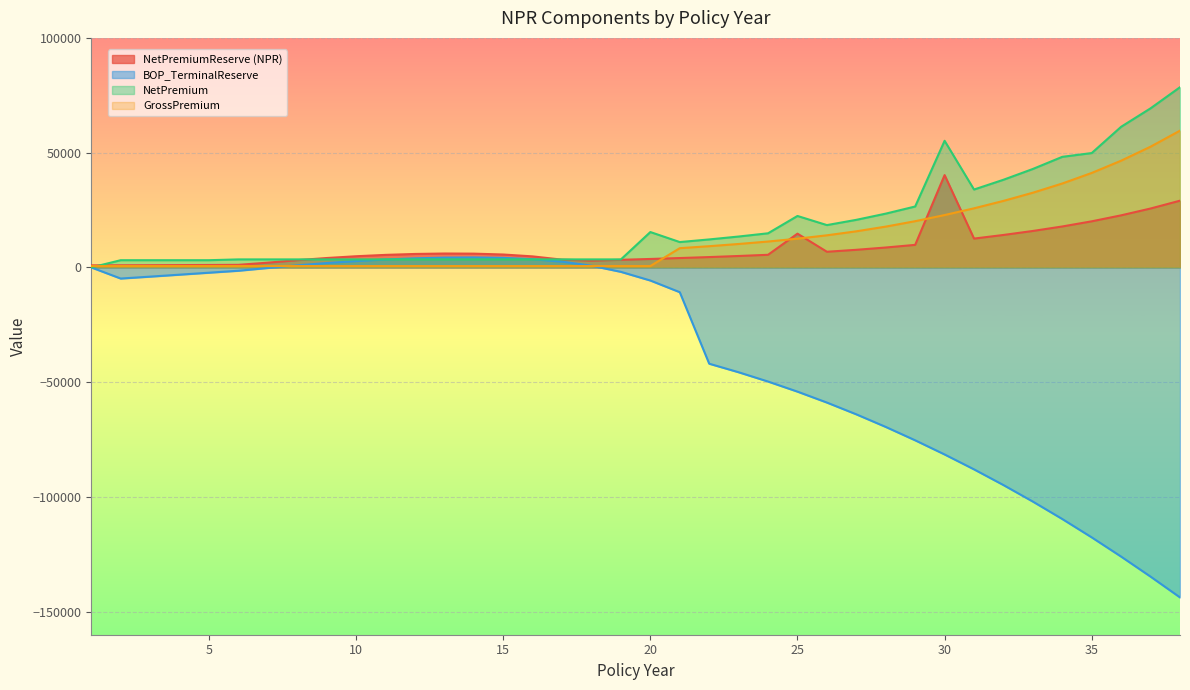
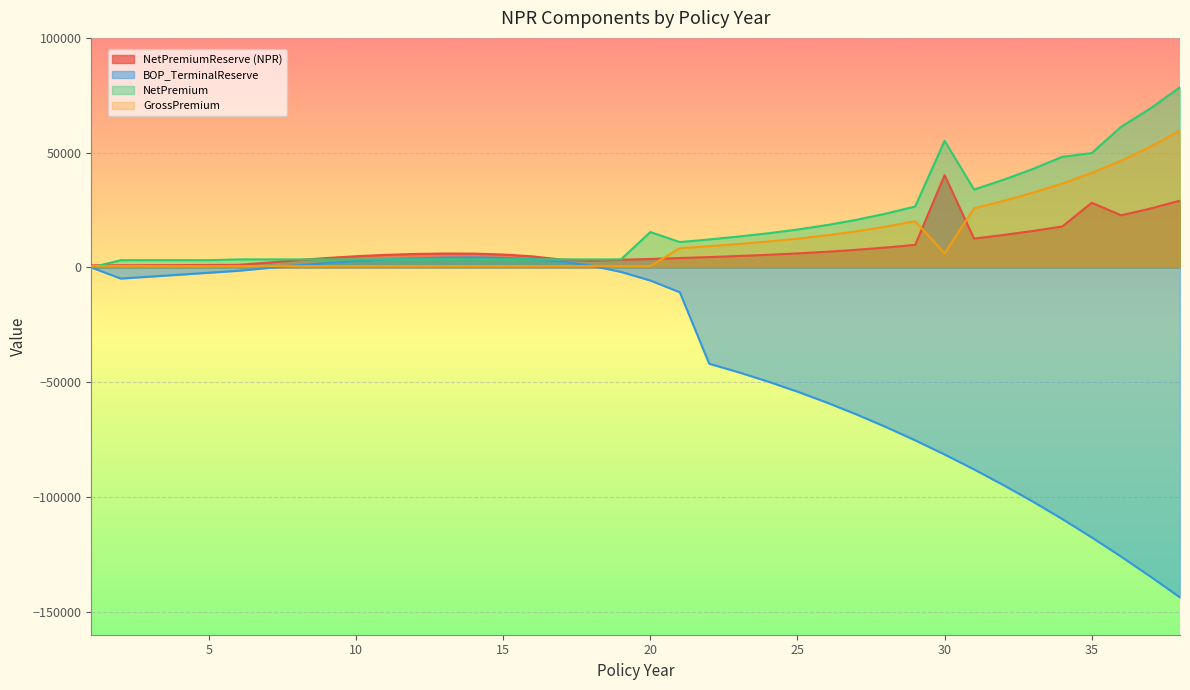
NetPremiumReserve (NPR), 25: 15000 -> 6000
NetPremium, 25: 22000 -> 17000
GrossPremium, 30: 23000 -> 6000
NetPremiumReserve (NPR), 35: 20000 -> 28000
